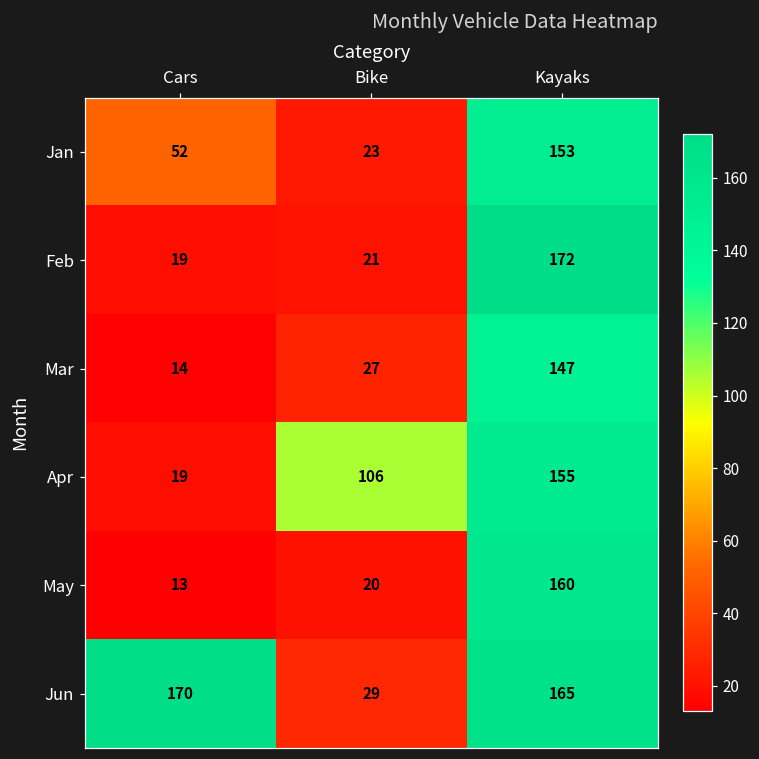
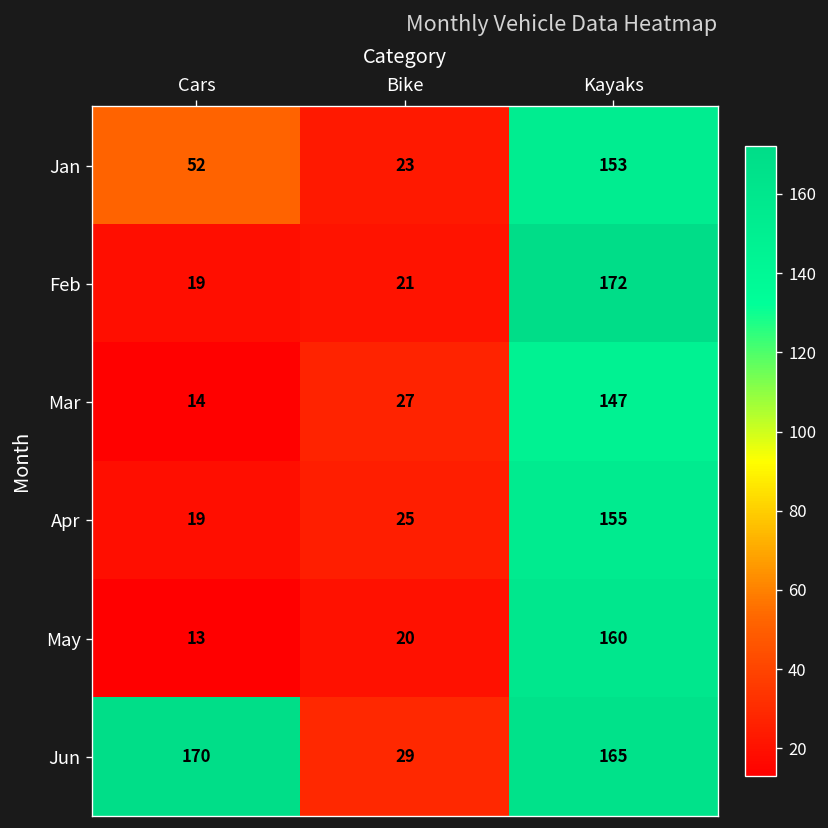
Apr, Bike: 106 -> 25
